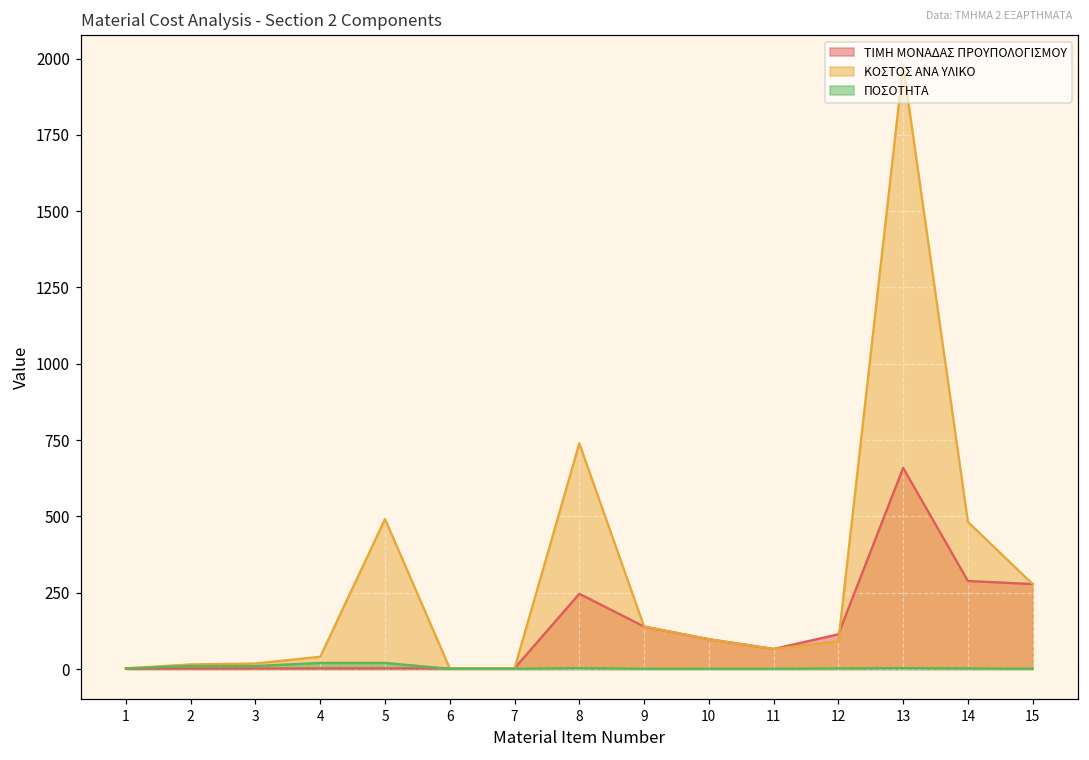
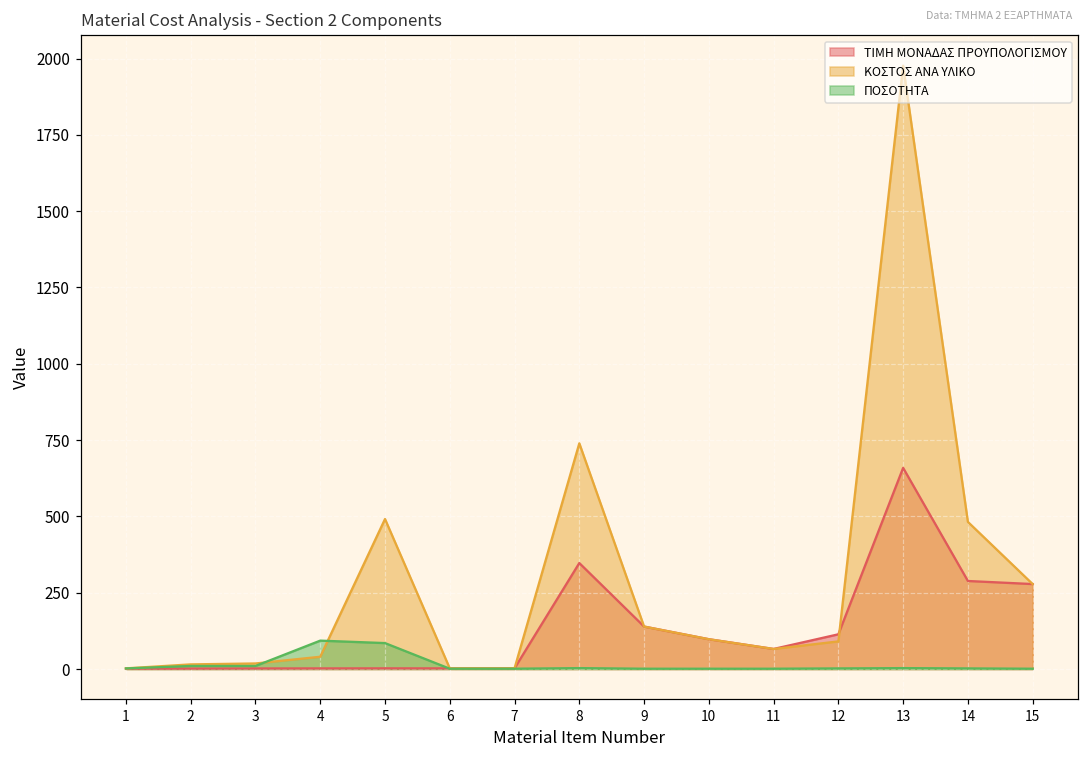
ΠΟΣΟΤΗΤΑ, 4: 20 -> 90
ΠΟΣΟΤΗΤΑ, 5: 20 -> 90
ΤΙΜΗ ΜΟΝΑΔΑΣ ΠΡΟΥΠΟΛΟΓΙΣΜΟΥ, 8: 250 -> 350
